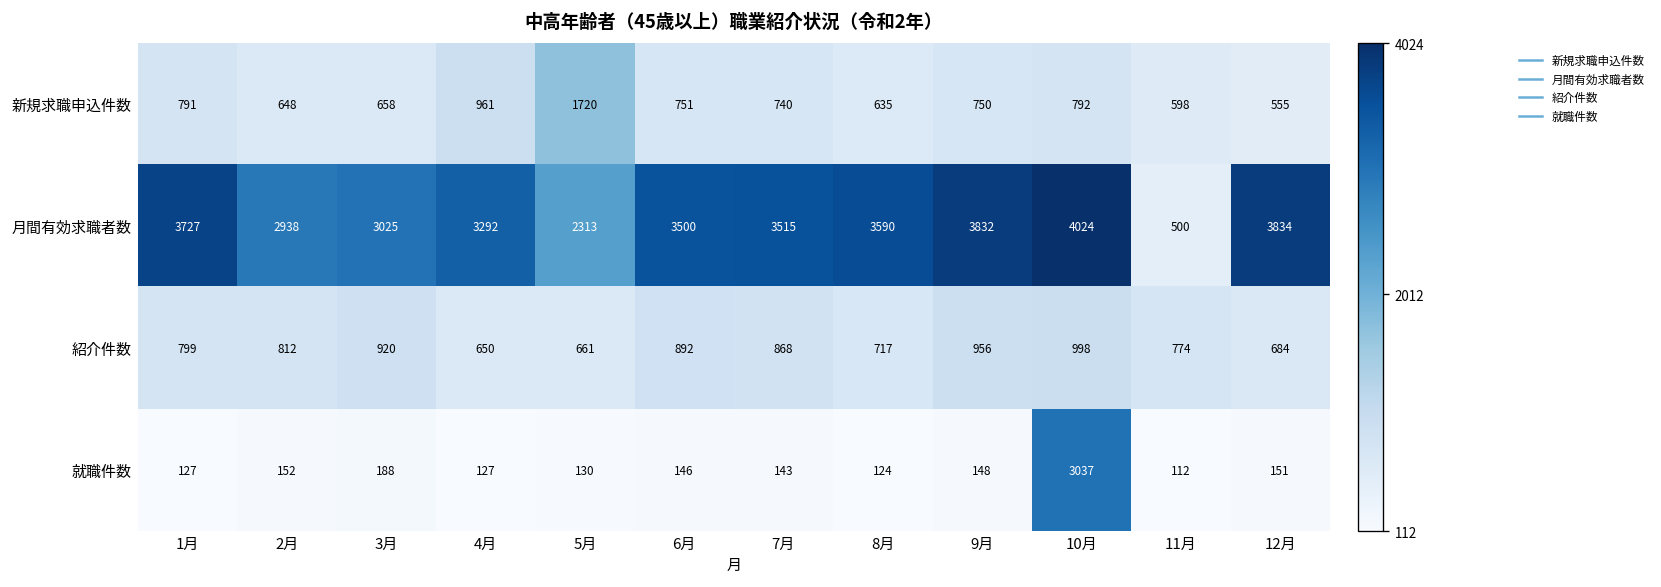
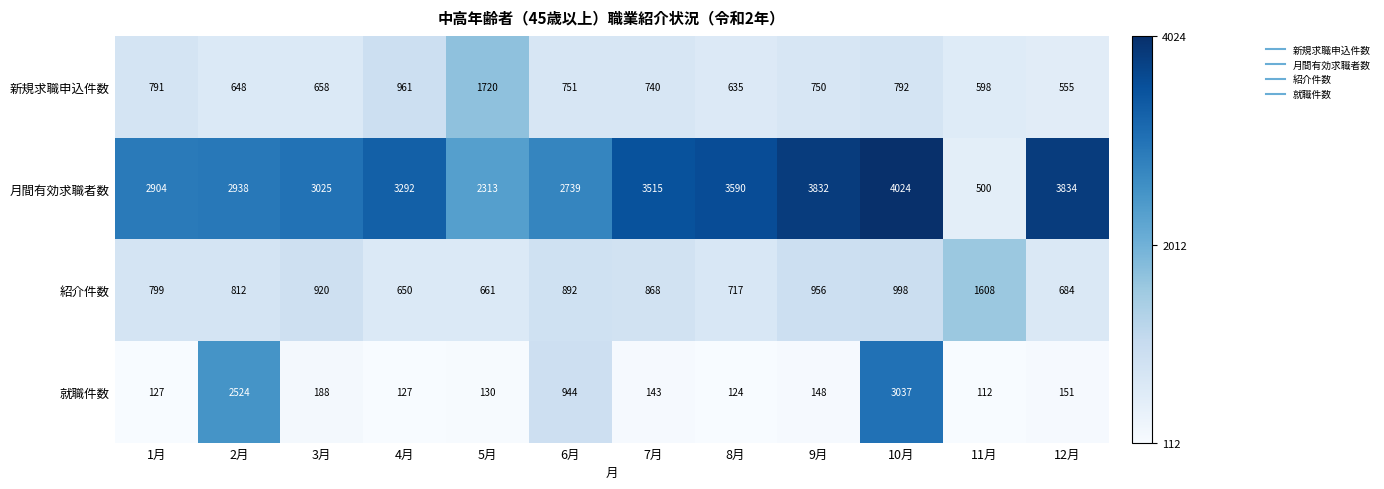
月間有効求職者数, 1月: 3727 -> 2904
月間有効求職者数, 6月: 3500 -> 2739
紹介件数, 11月: 774 -> 1608
就職件数, 2月: 152 -> 2524
就職件数, 6月: 146 -> 944
